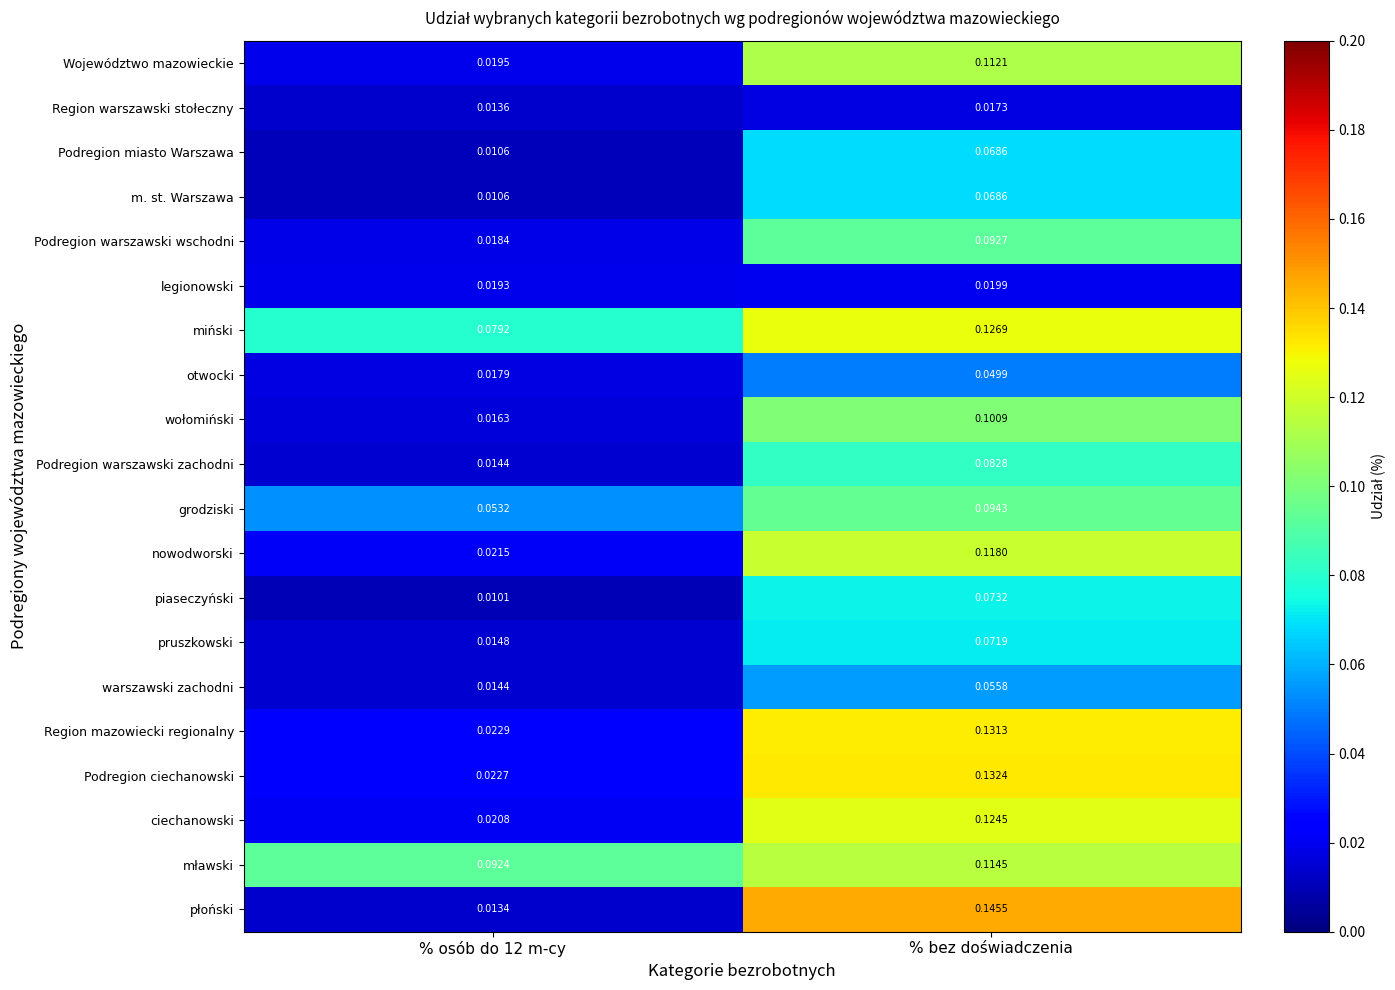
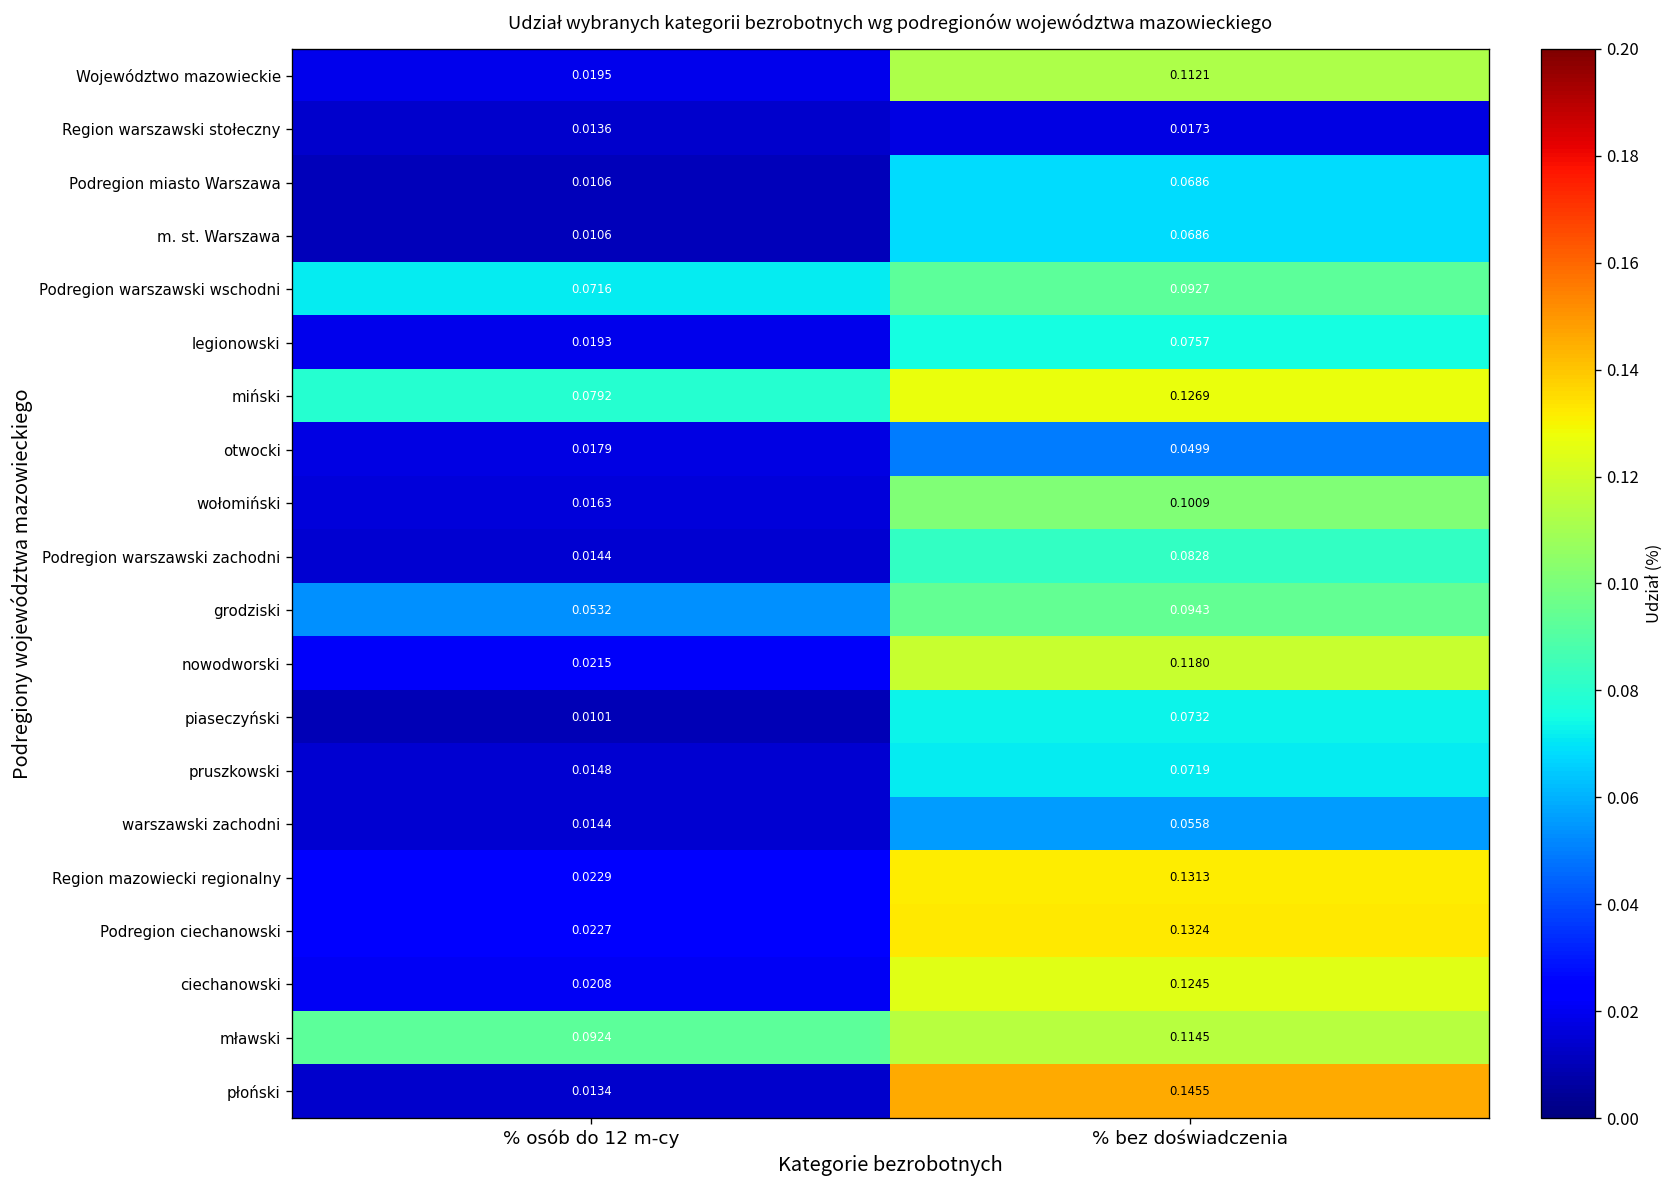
Podregion warszawski wschodni, % osób do 12 m-cy: 0.0184 -> 0.0716
legionowski, % bez doświadczenia: 0.0199 -> 0.0757
